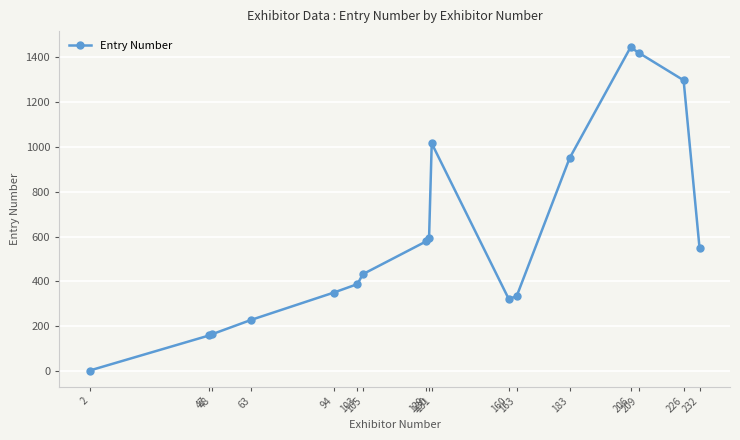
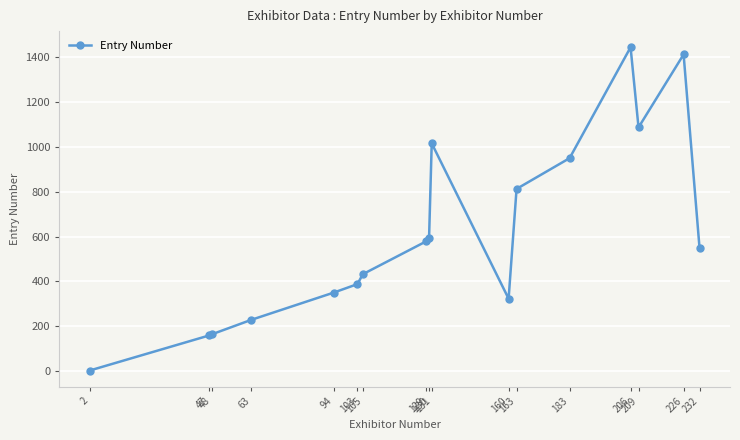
163: 330 -> 810
209: 1420 -> 1090
226: 1300 -> 1410
